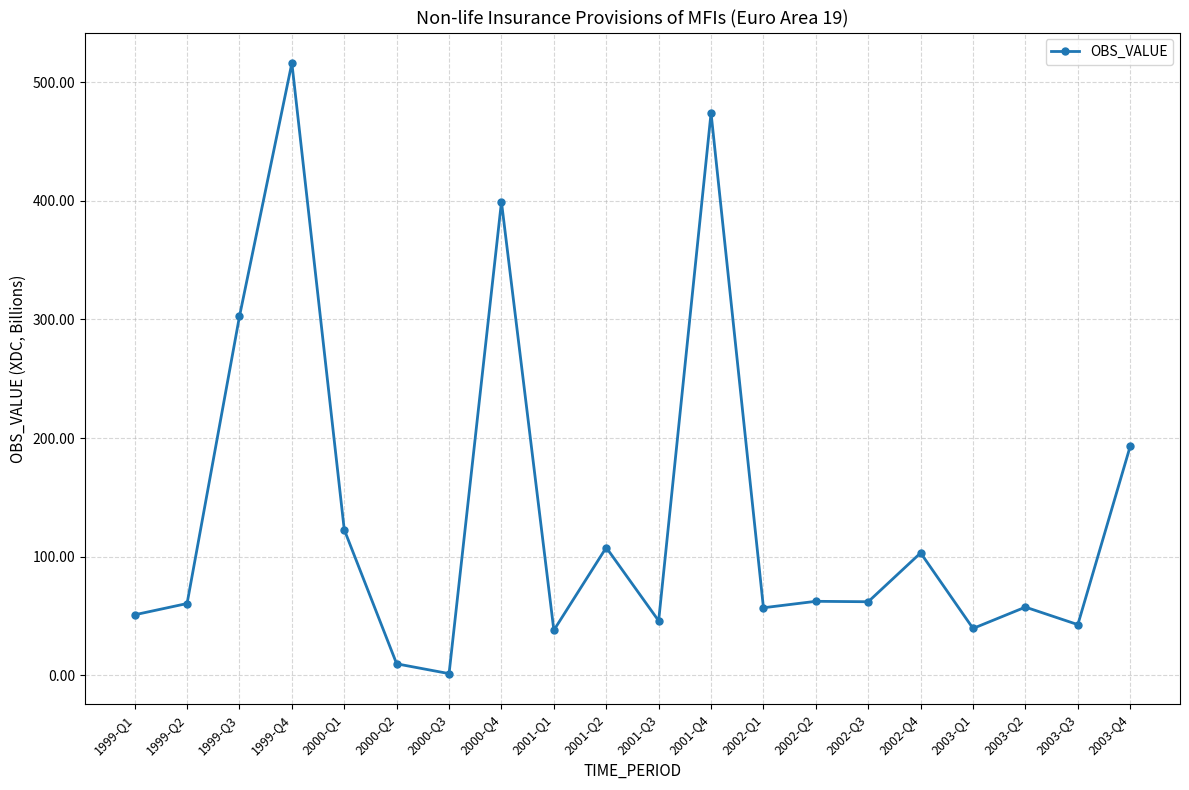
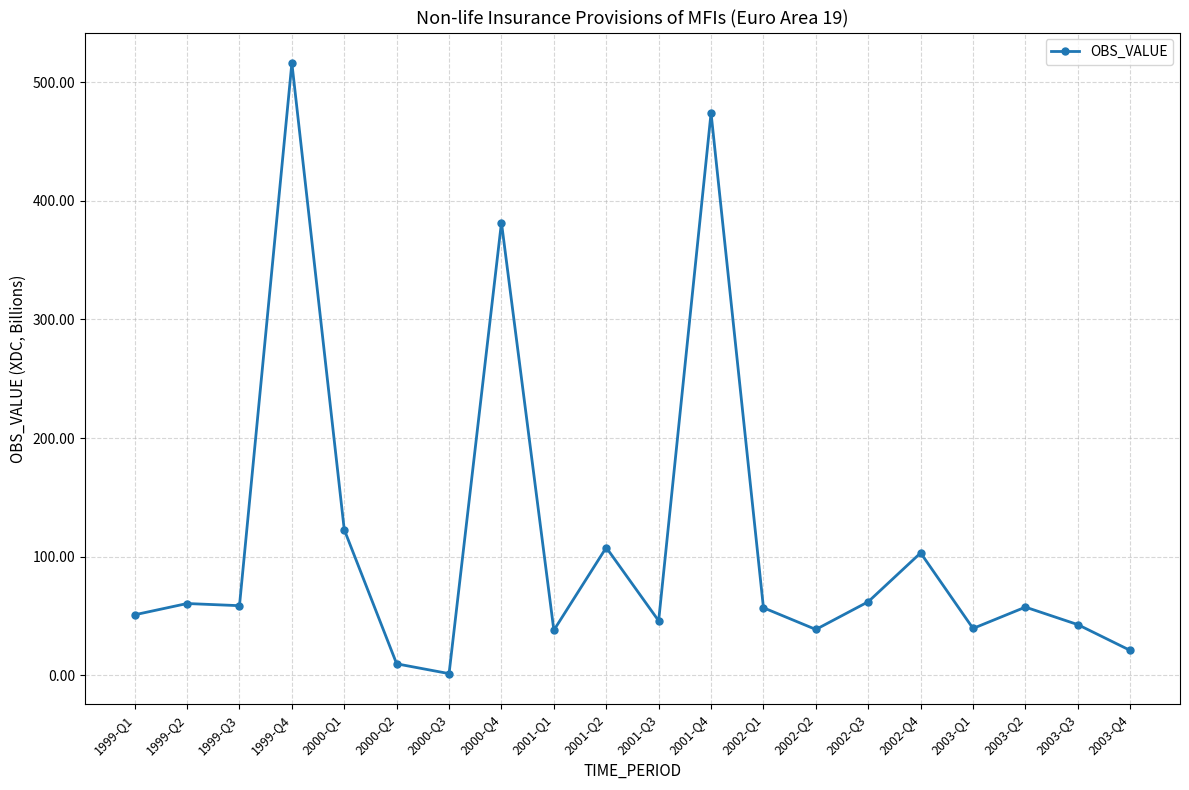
1999-Q3: 303 -> 59
2000-Q4: 399 -> 382
2002-Q2: 62 -> 39
2003-Q4: 193 -> 21
